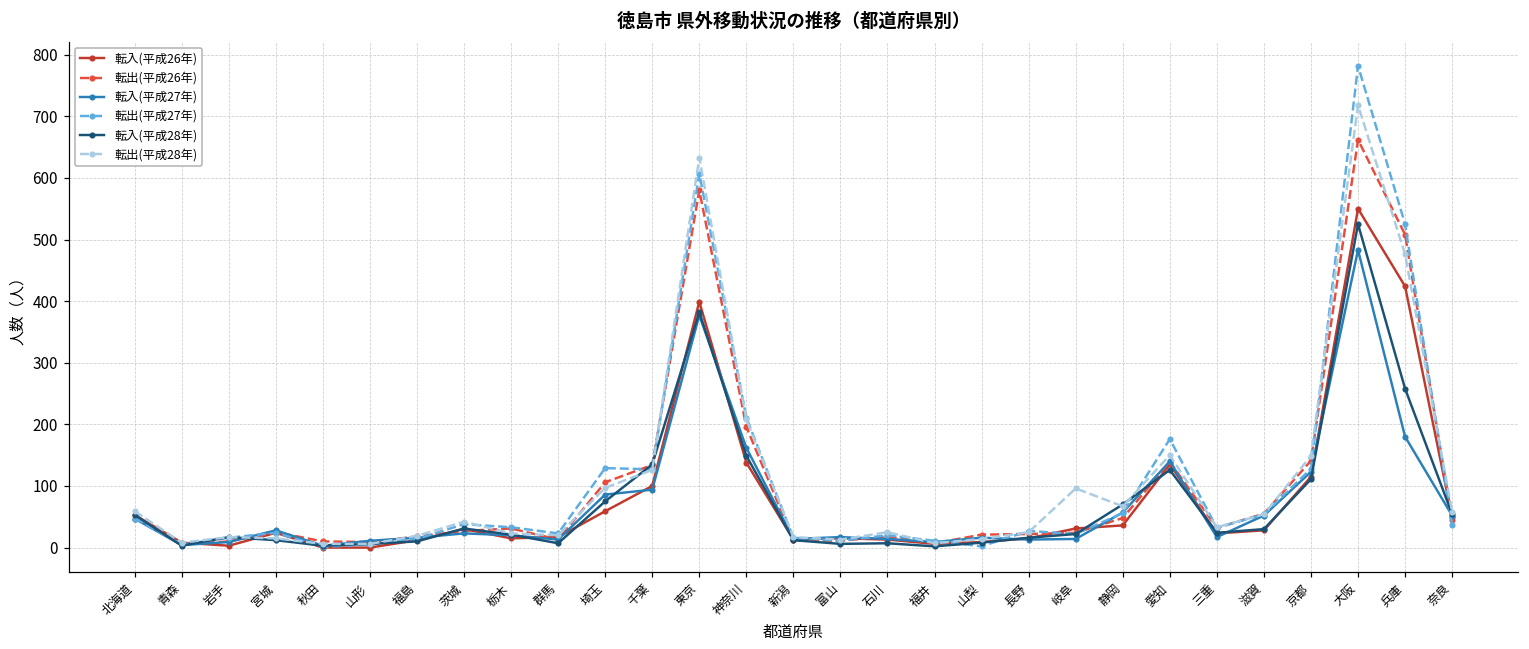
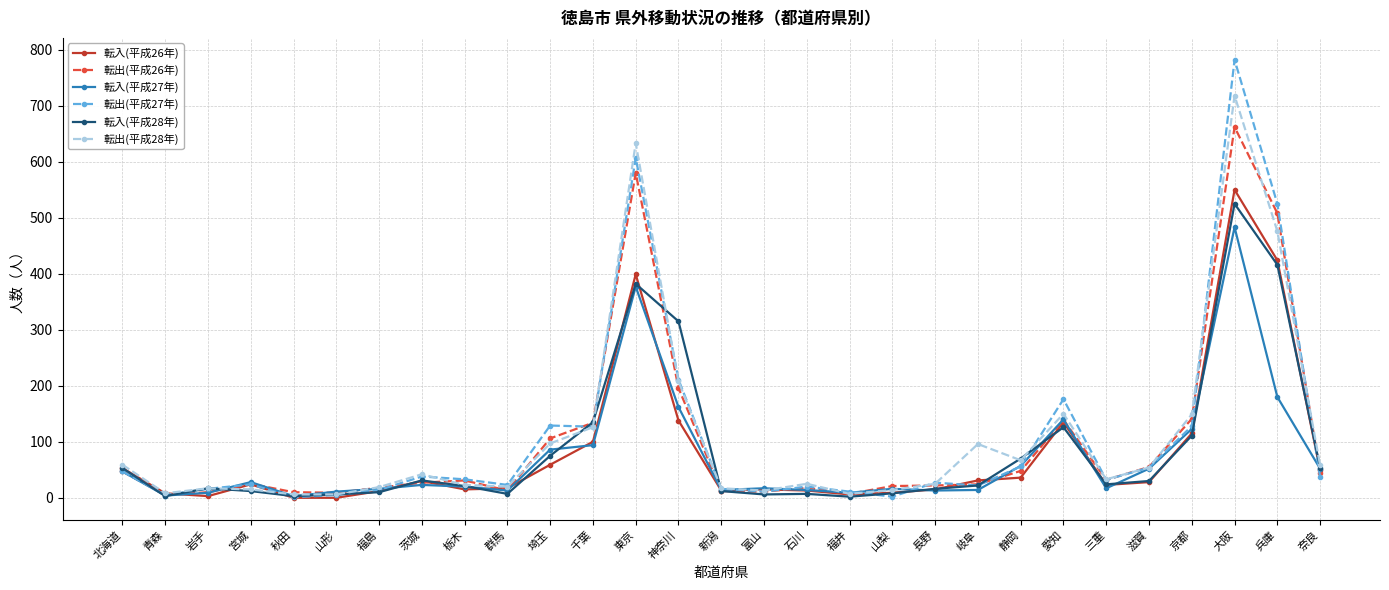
転入(平成28年), 神奈川: 150 -> 320
転入(平成28年), 兵庫: 260 -> 420
